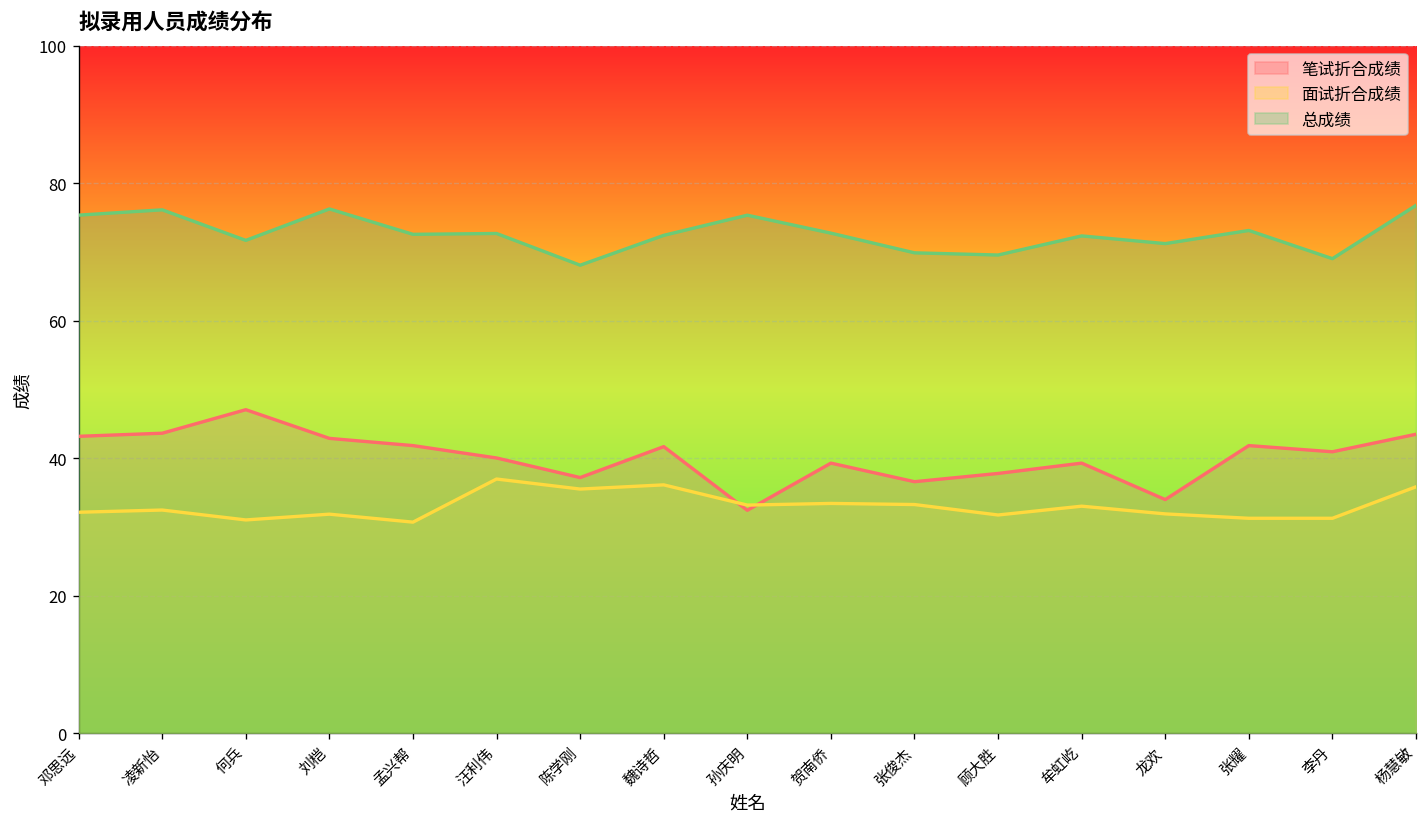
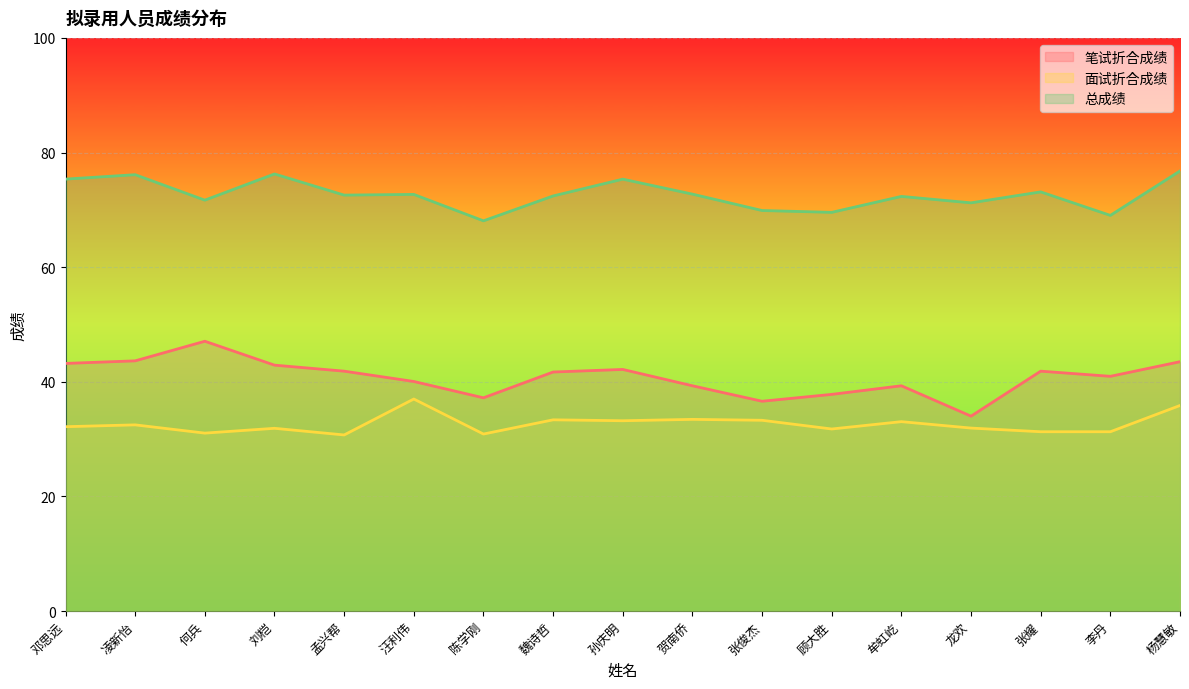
面试折合成绩, 陈学刚: 36 -> 31
面试折合成绩, 魏诗哲: 36 -> 33
笔试折合成绩, 孙庆明: 32 -> 42
